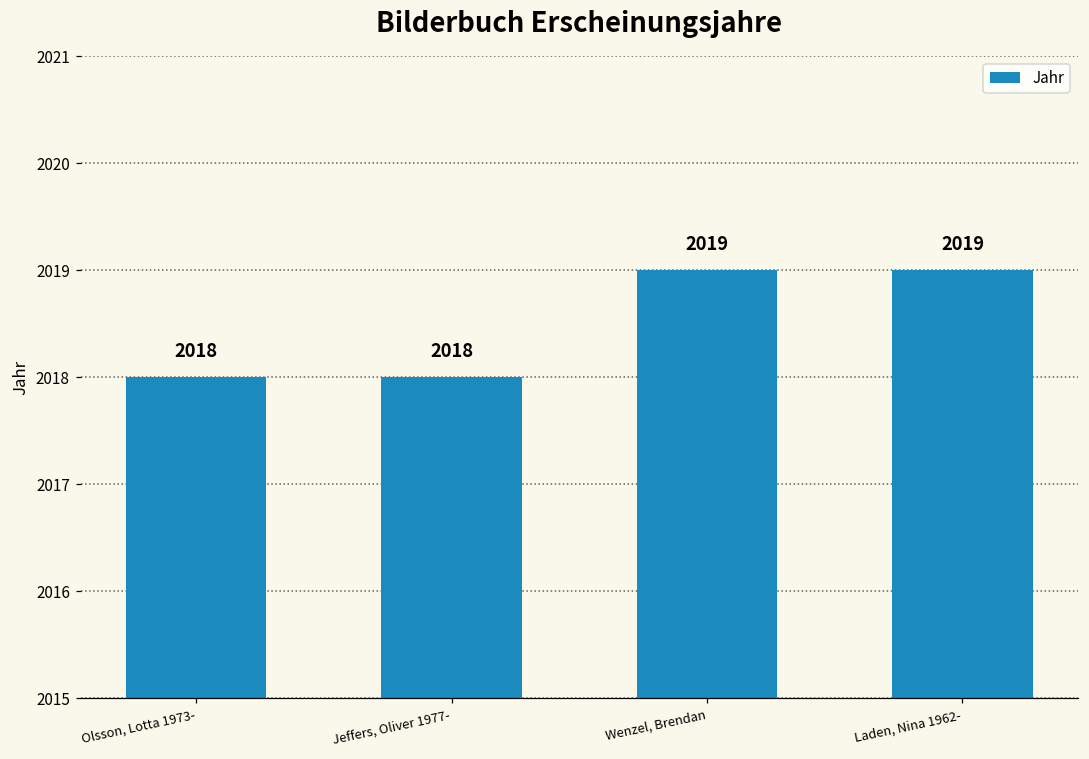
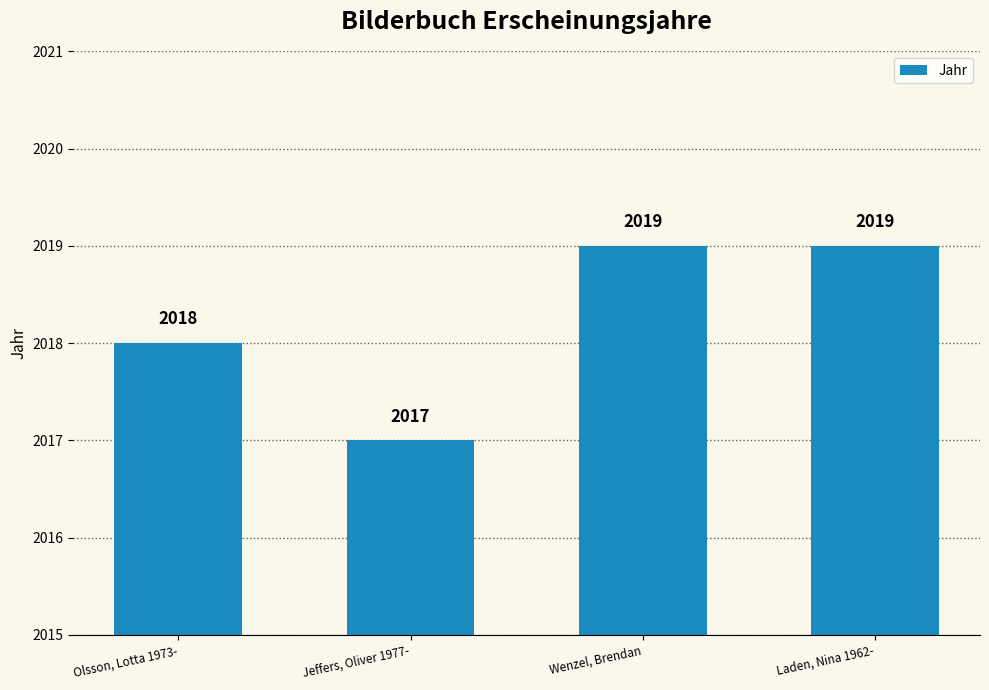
Jeffers, Oliver 1977-: 2018 -> 2017
